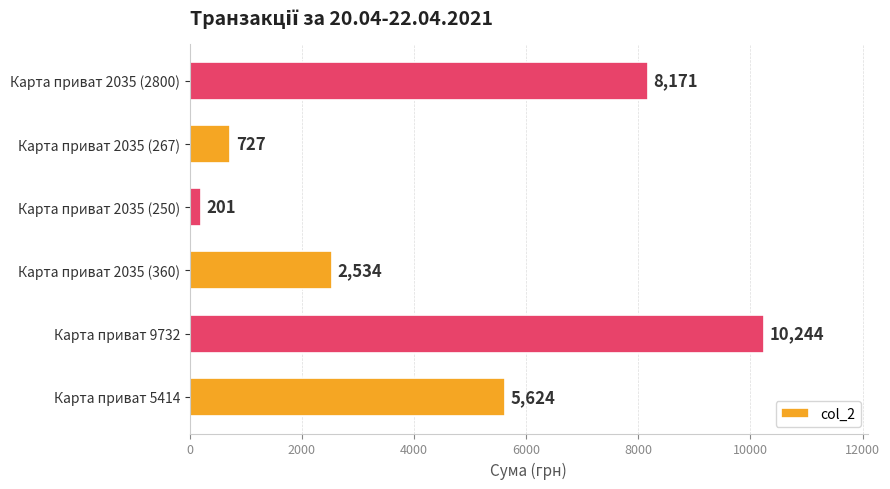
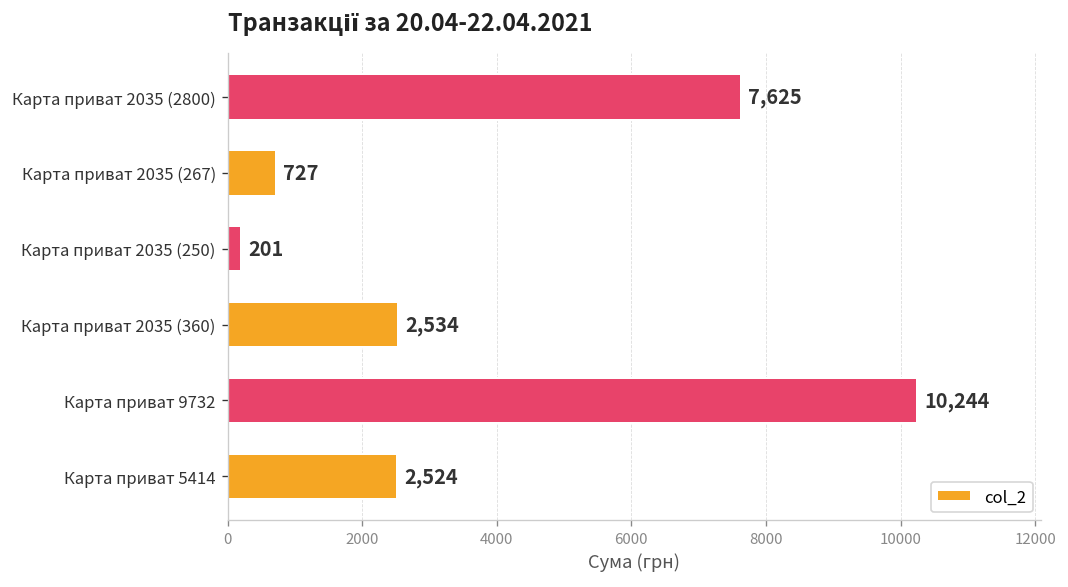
Карта приват 2035 (2800): 8,171 -> 7,625
Карта приват 5414: 5,624 -> 2,524
